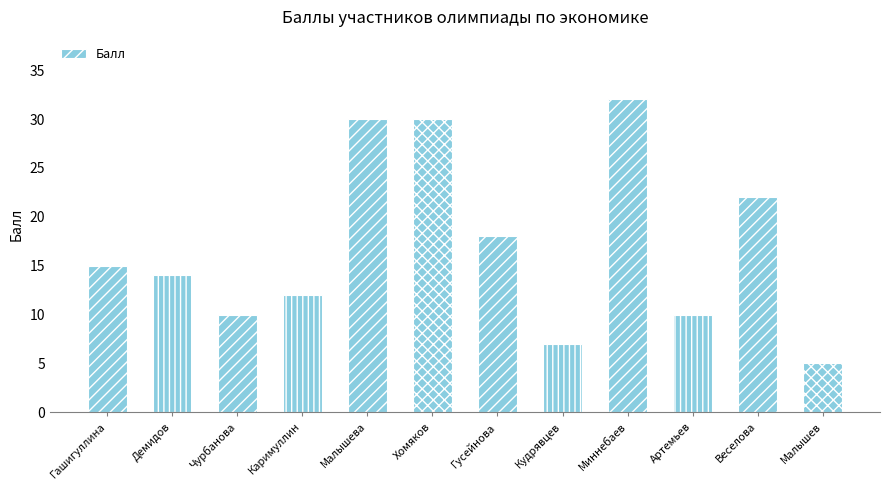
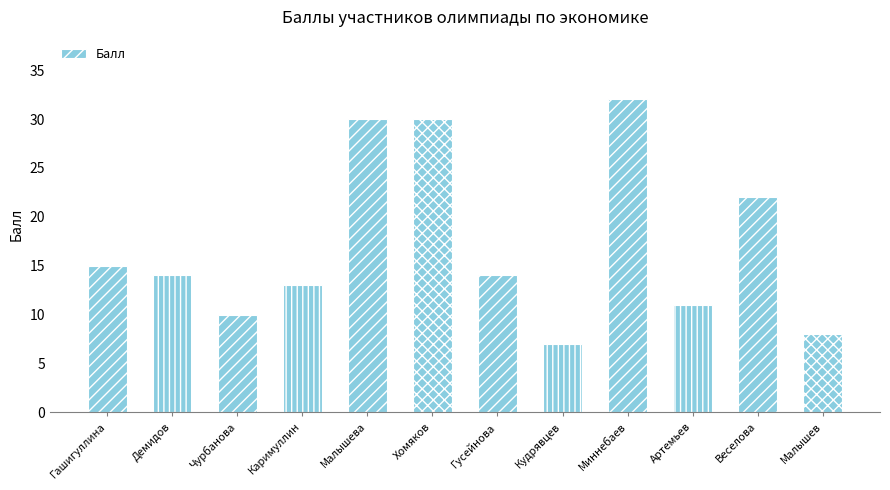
Каримуллин: 12 -> 13
Гусейнова: 18 -> 14
Артемьев: 10 -> 11
Малышев: 5 -> 8
